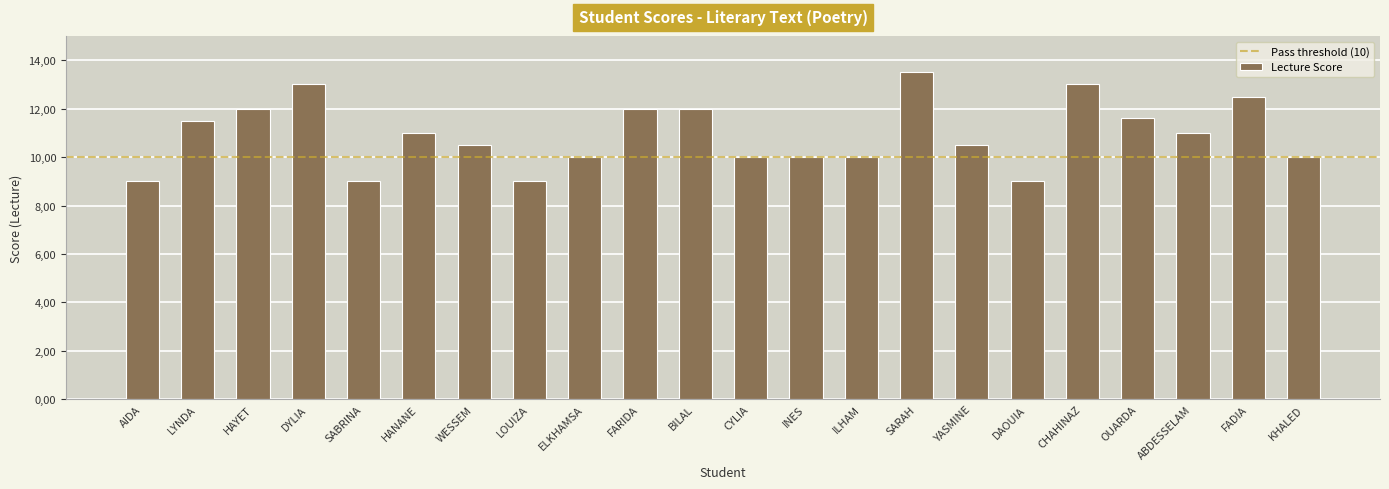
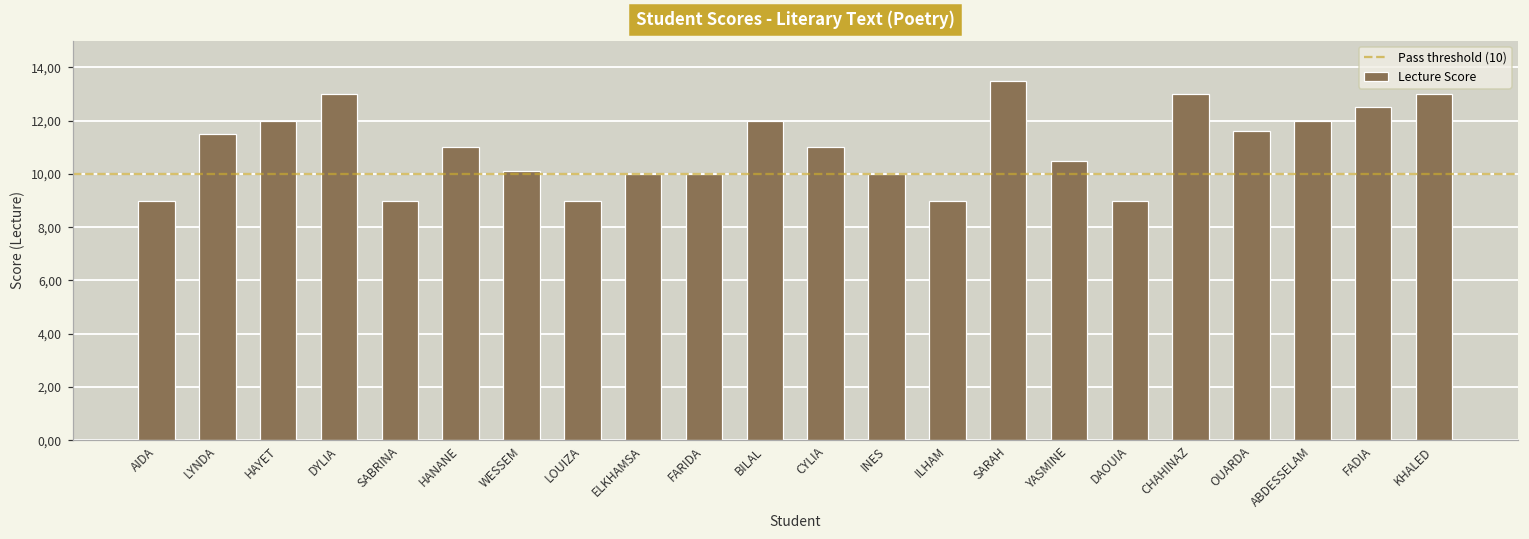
WESSEM: 1050 -> 1010
FARIDA: 1200 -> 1000
CYLIA: 1000 -> 1100
ILHAM: 1000 -> 900
ABDESSELAM: 1100 -> 1200
KHALED: 1000 -> 1300
